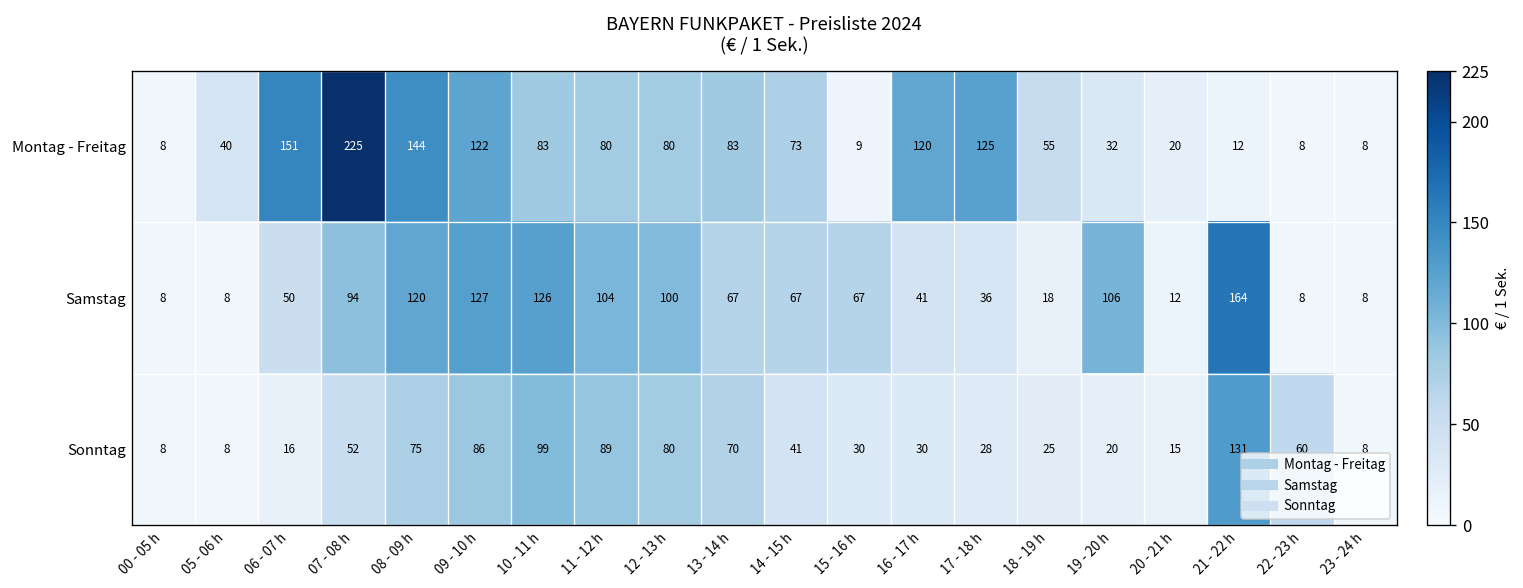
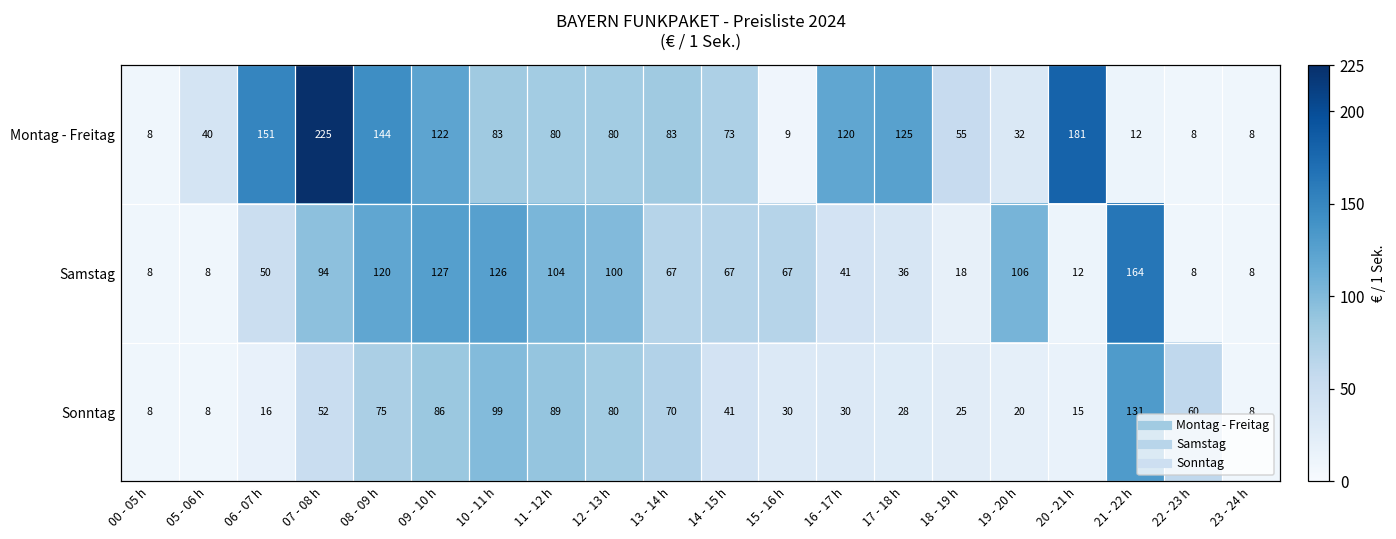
Montag - Freitag, 20 - 21 h: 20 -> 181
